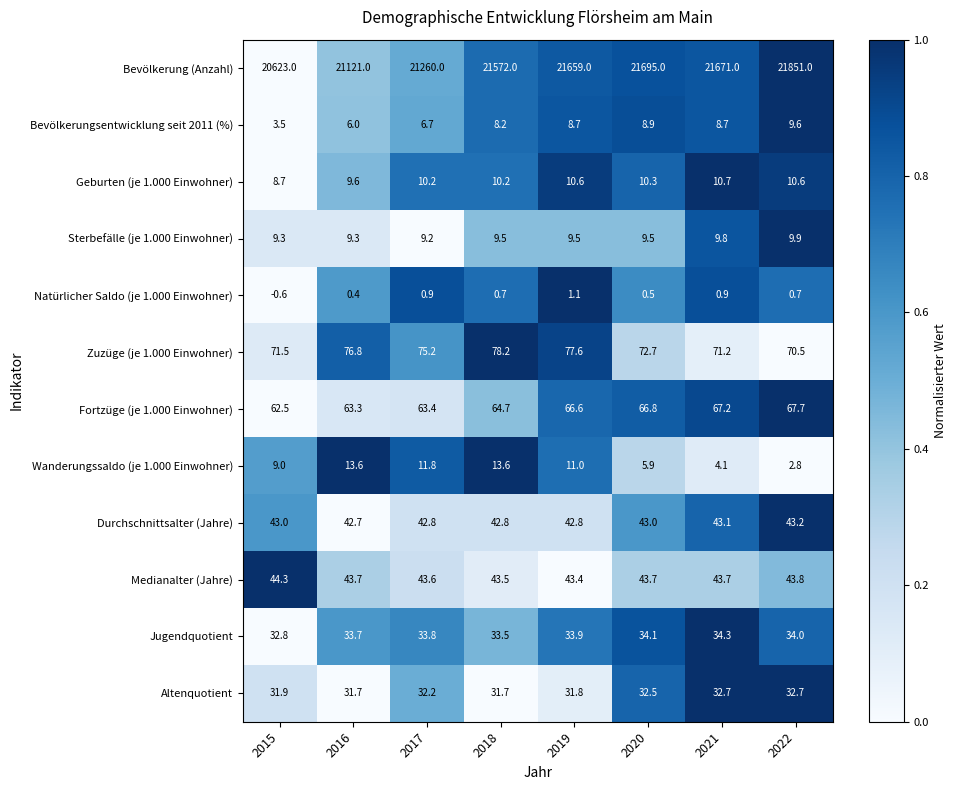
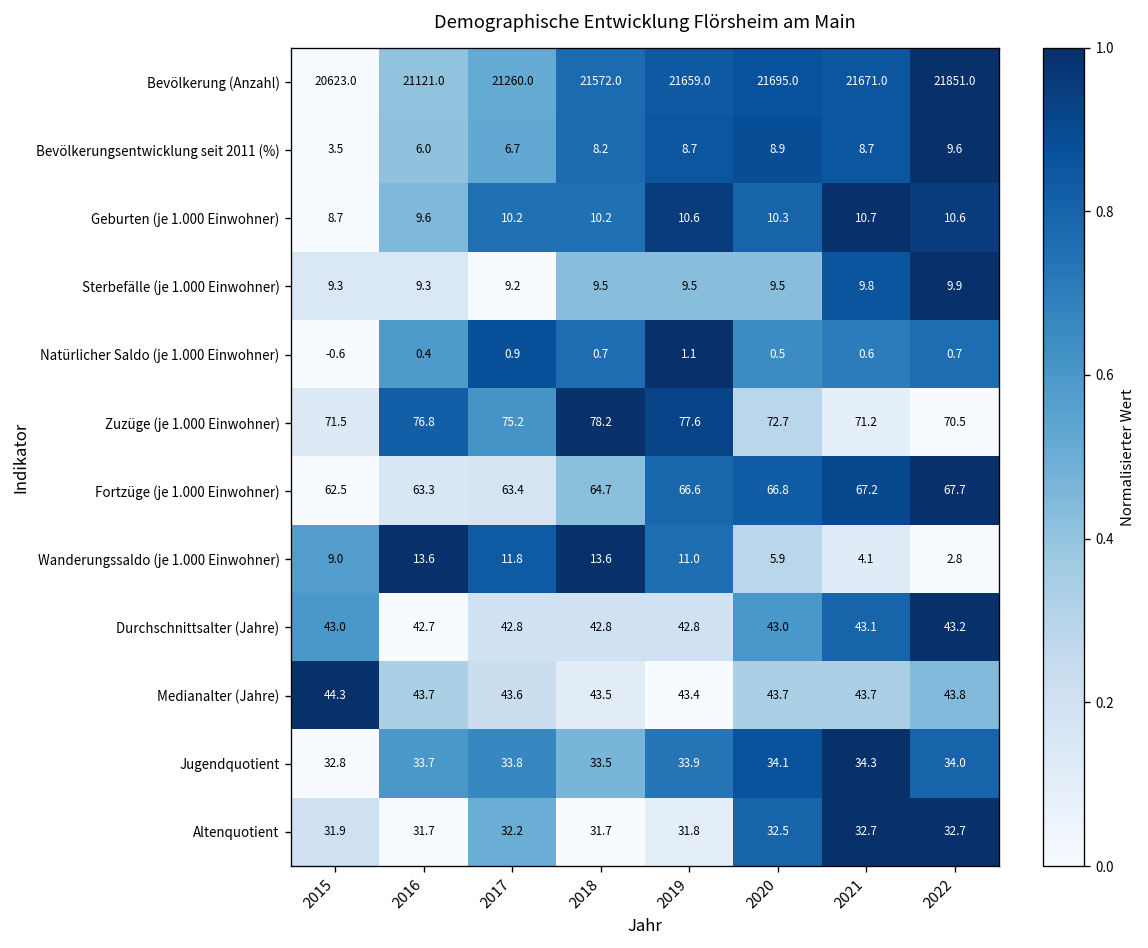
Natürlicher Saldo (je 1.000 Einwohner), 2021: 0.9 -> 0.6
